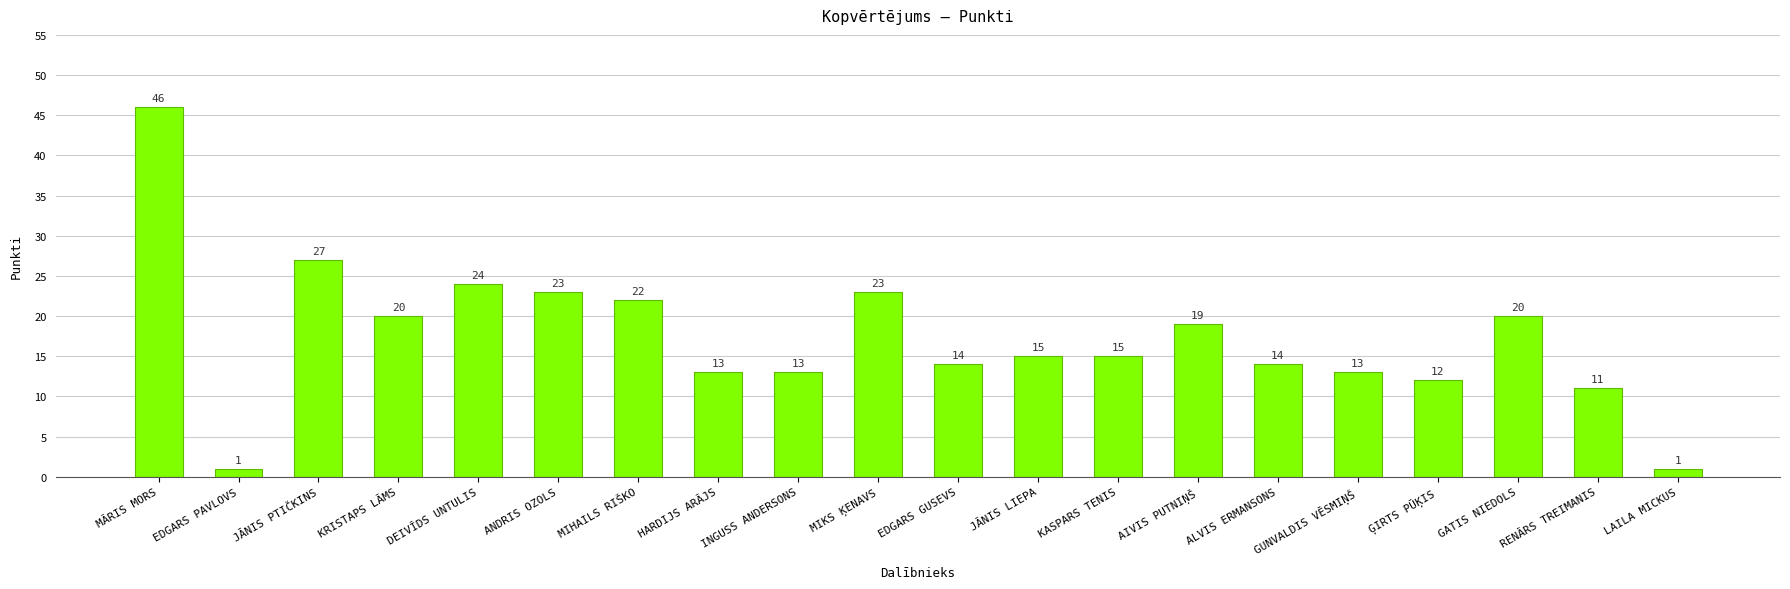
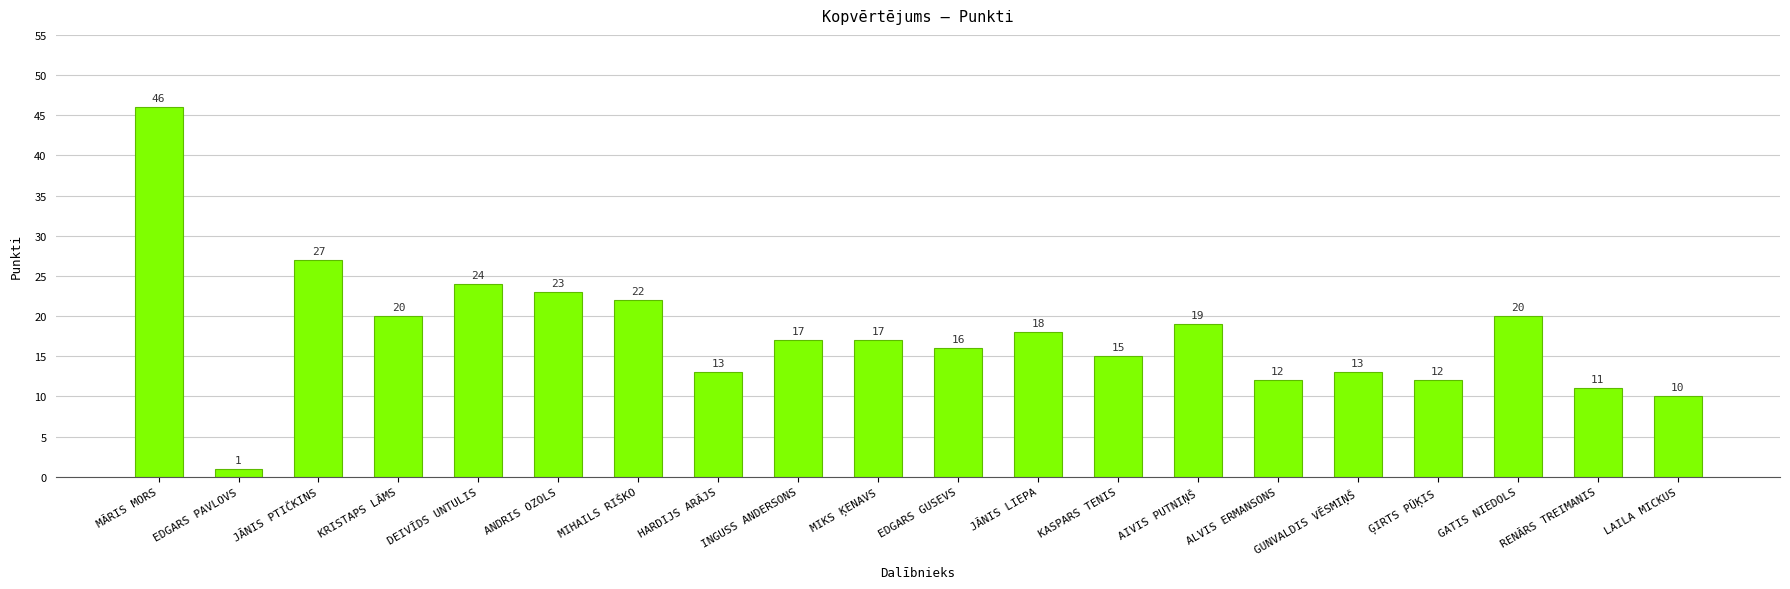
INGUSS ANDERSONS: 13 -> 17
MIKS ĶENAVS: 23 -> 17
EDGARS GUSEVS: 14 -> 16
JĀNIS LIEPA: 15 -> 18
ALVIS ERMANSONS: 14 -> 12
LAILA MICKUS: 1 -> 10
